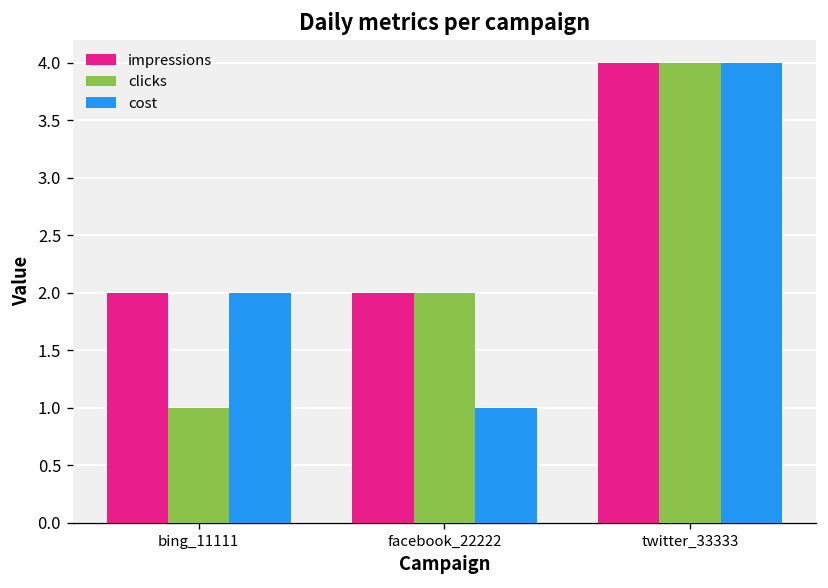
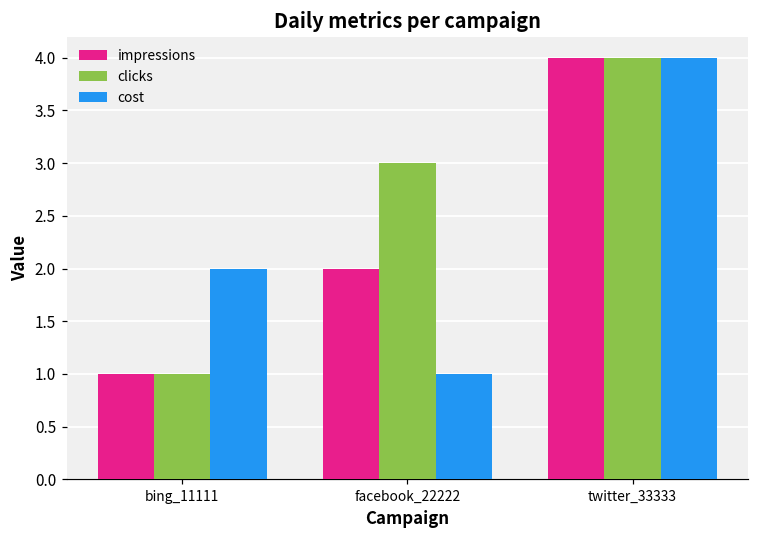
impressions, bing_11111: 2 -> 1
clicks, facebook_22222: 2 -> 3
